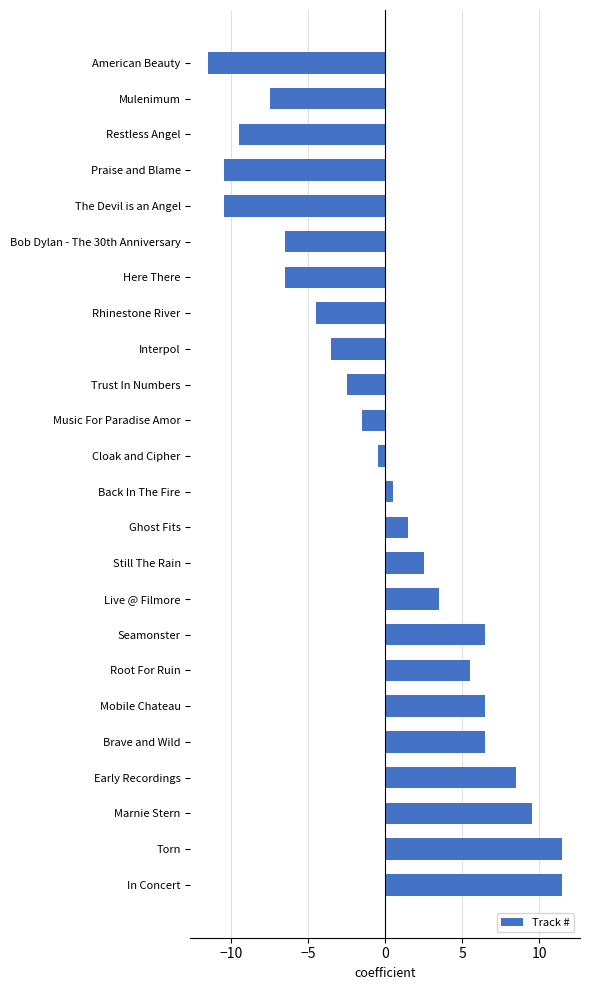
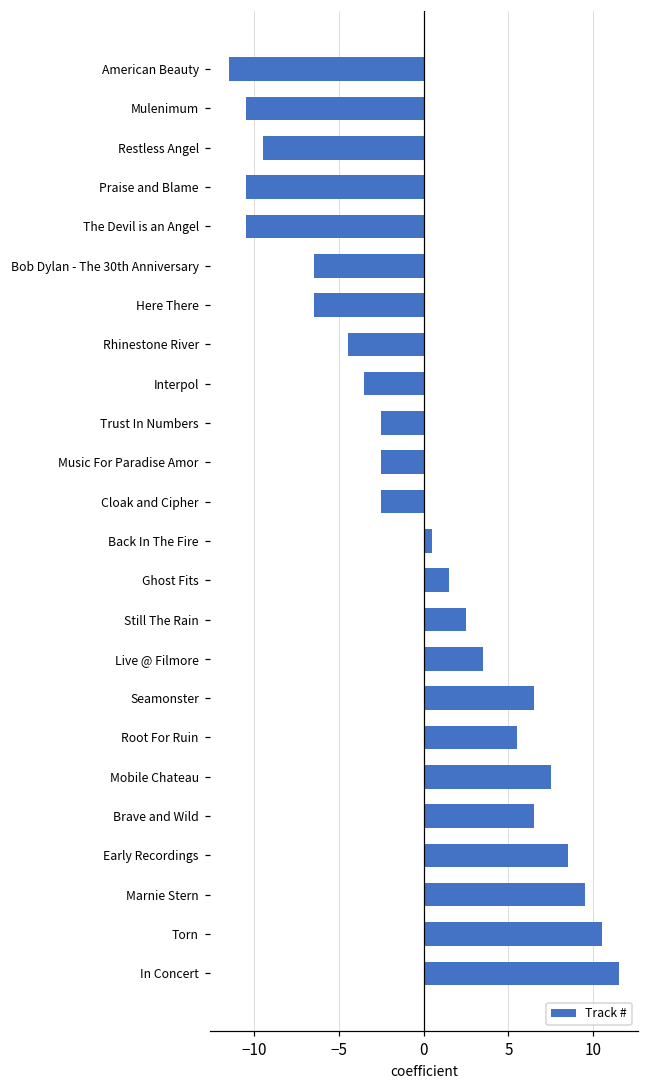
Mulenimum: -7.5 -> -10.5
Music For Paradise Amor: -1.5 -> -2.5
Cloak and Cipher: -0.5 -> -2.5
Mobile Chateau: 6.5 -> 7.5
Torn: 11.5 -> 10.5
